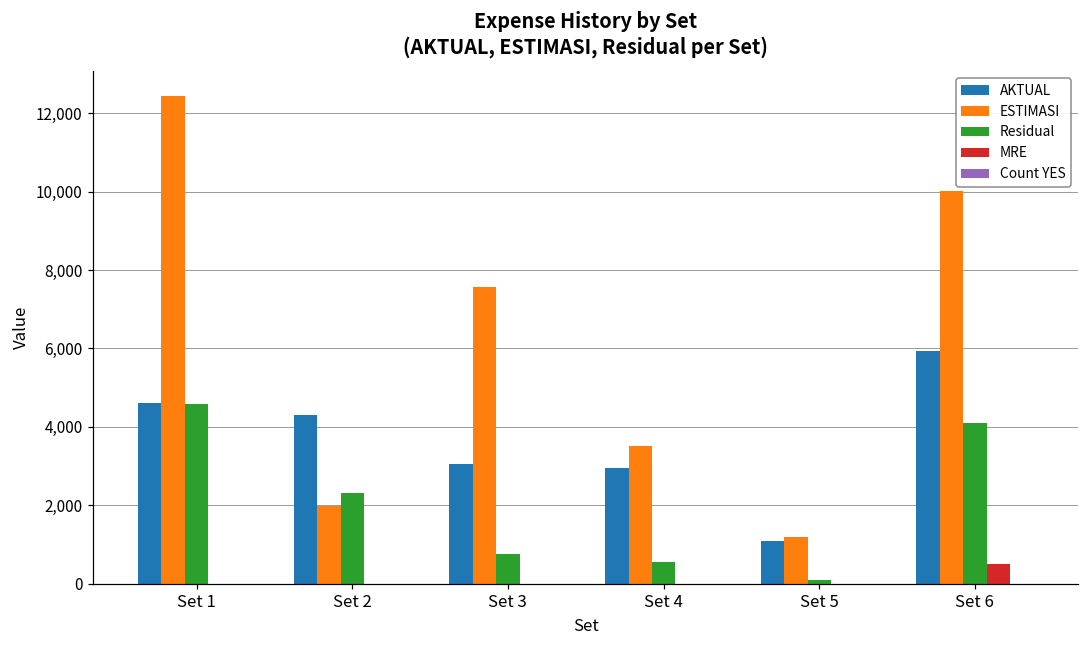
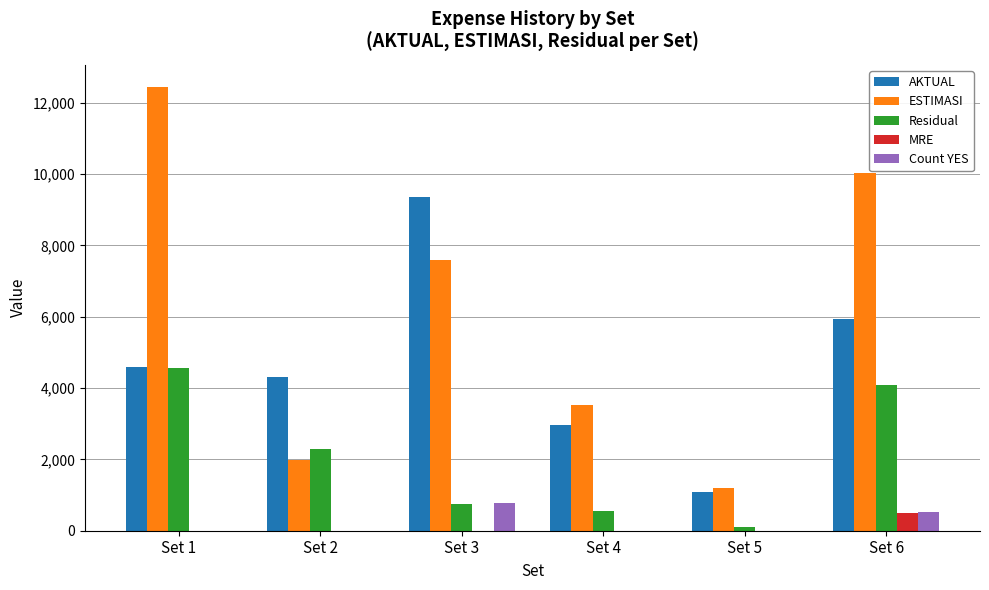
AKTUAL, Set 3: 3,100 -> 9,400
Count YES, Set 3: 0 -> 800
Count YES, Set 6: 0 -> 500
